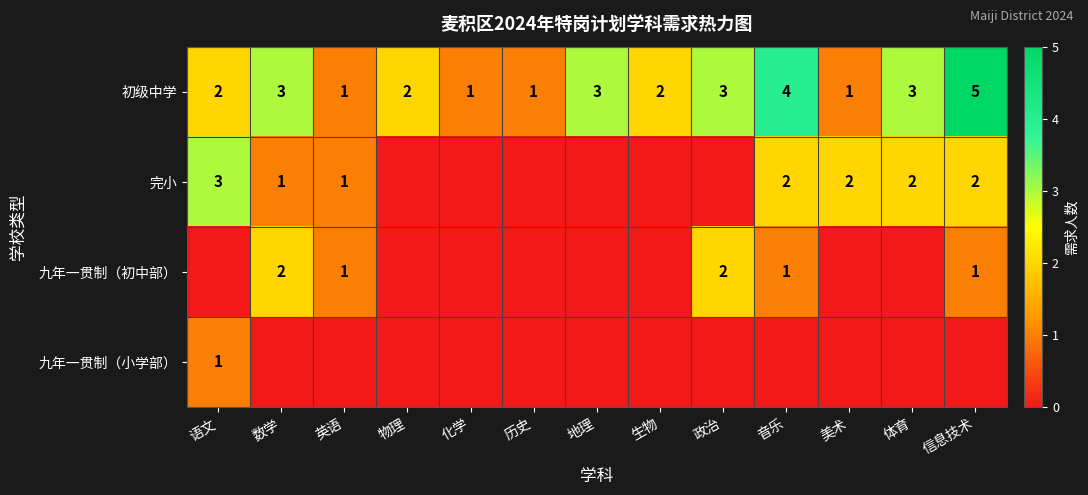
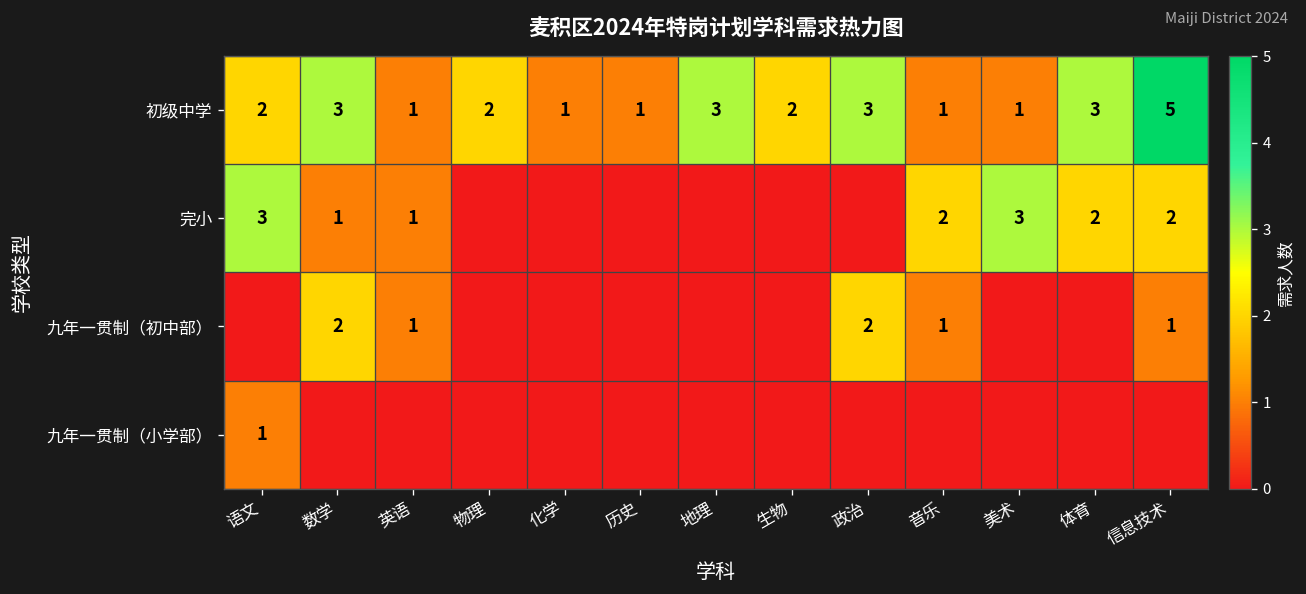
初级中学, 音乐: 4 -> 1
完小, 美术: 2 -> 3
